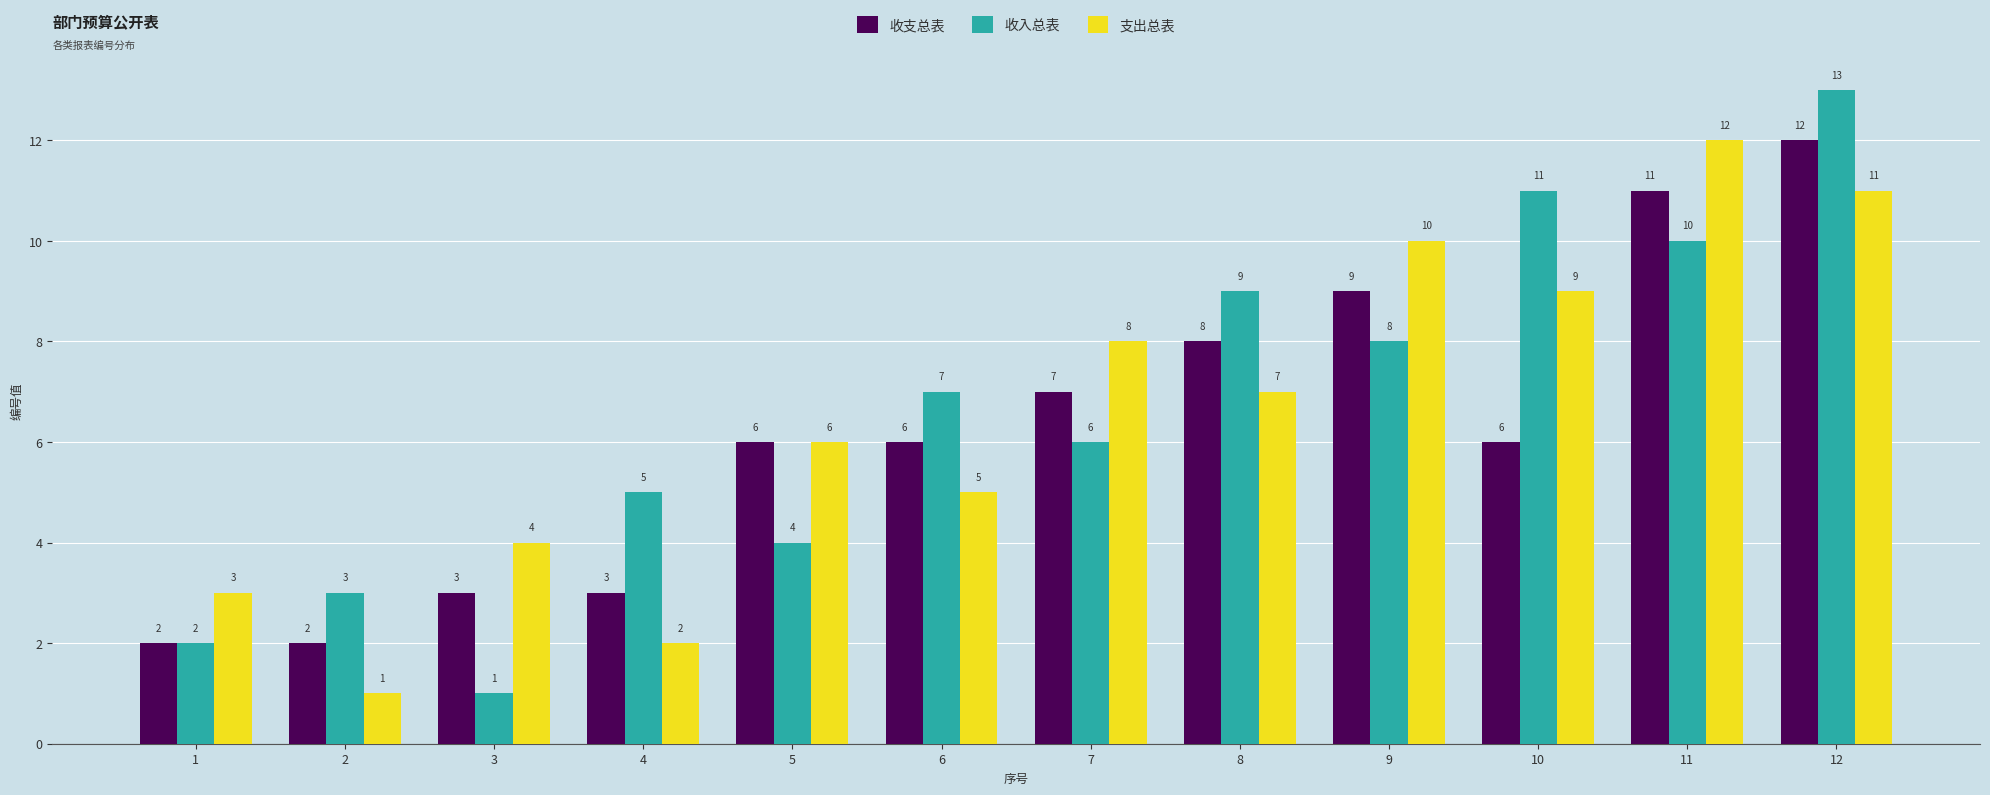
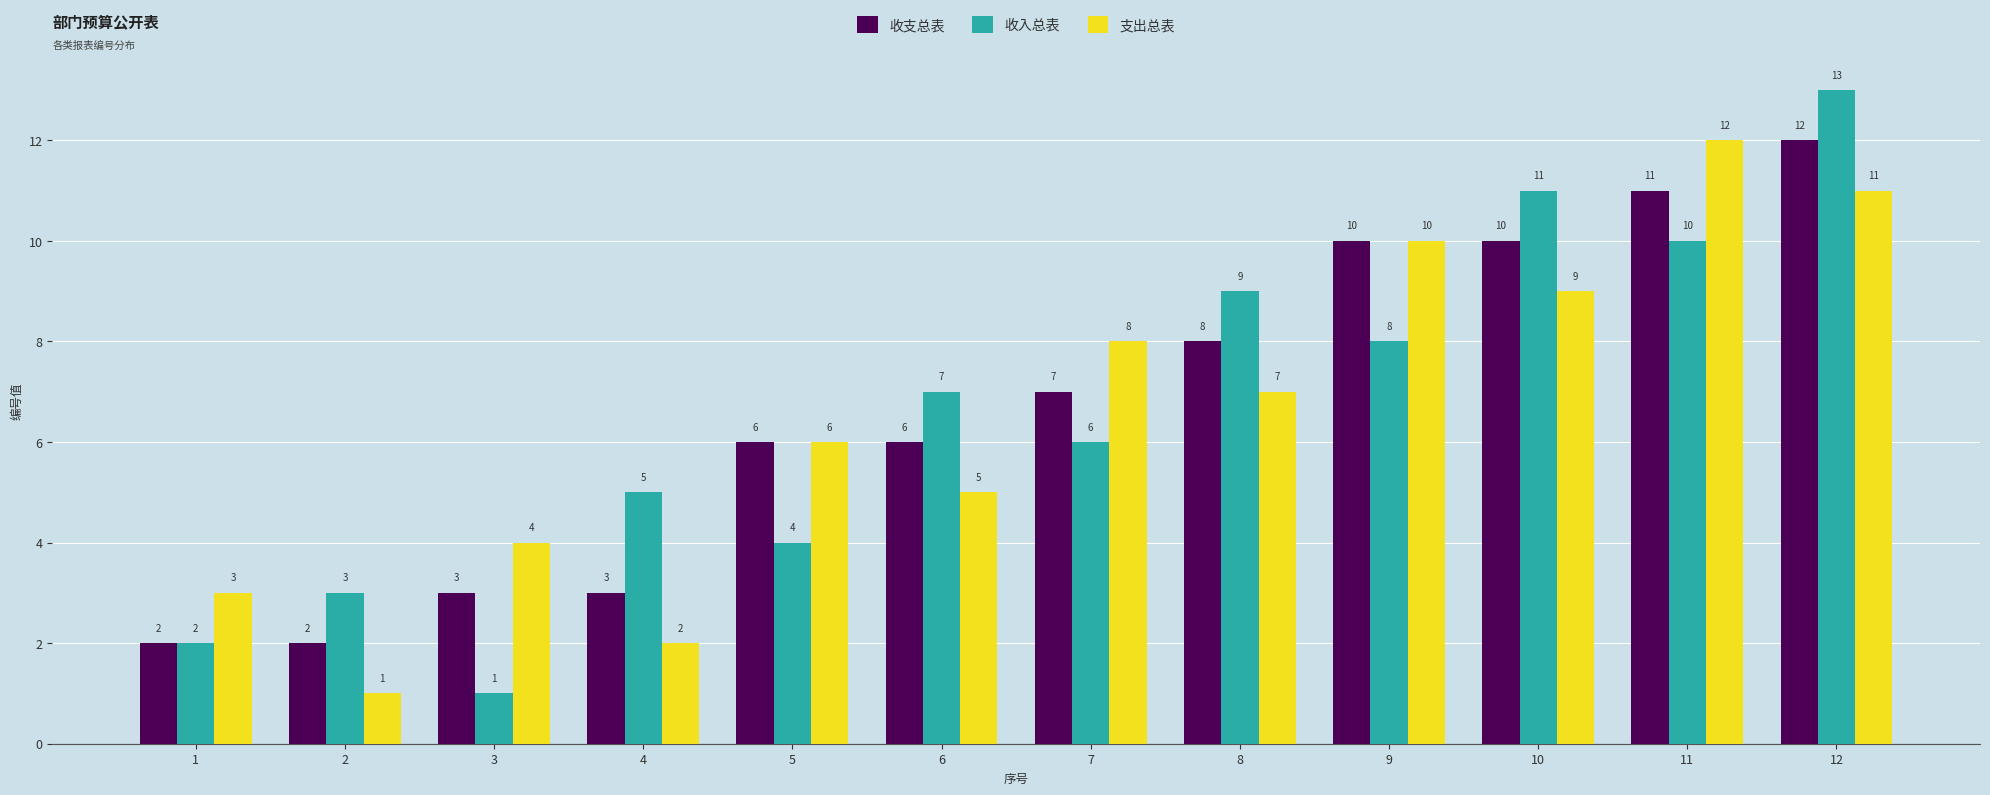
收支总表, 9: 9 -> 10
收支总表, 10: 6 -> 10
